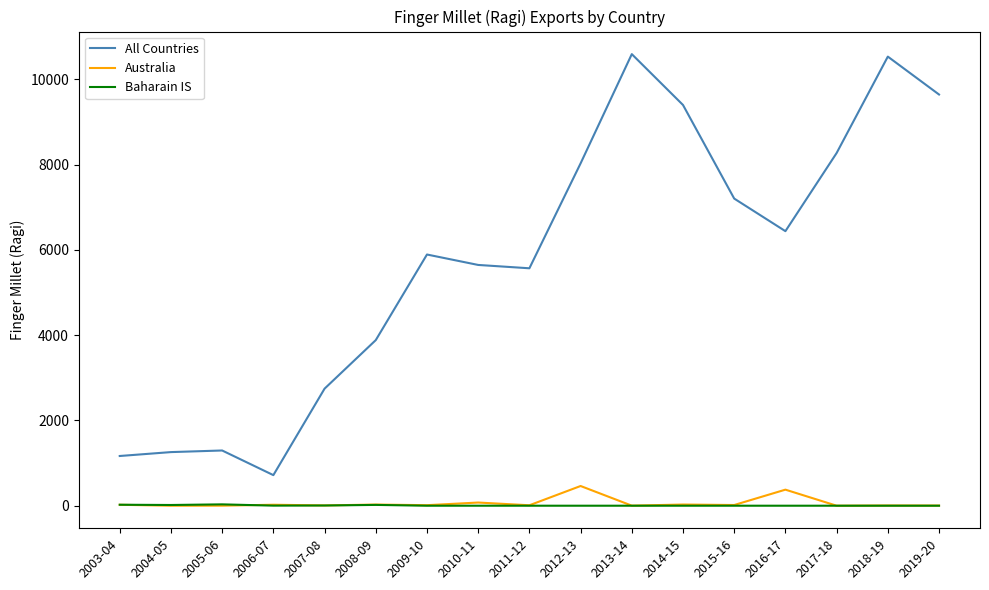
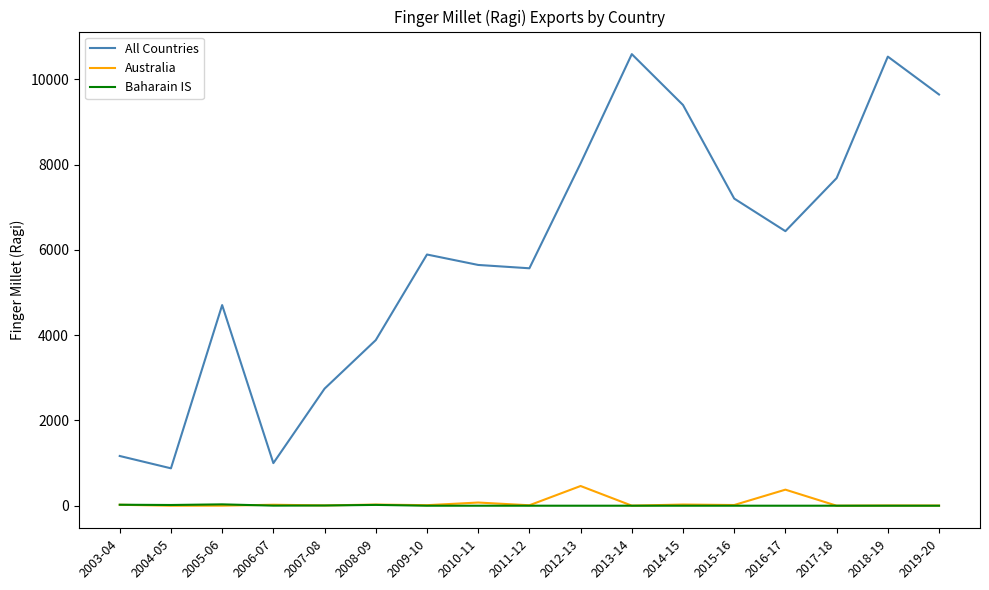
All Countries, 2004-05: 1300 -> 900
All Countries, 2005-06: 1300 -> 4700
All Countries, 2006-07: 700 -> 1000
All Countries, 2017-18: 8300 -> 7700
